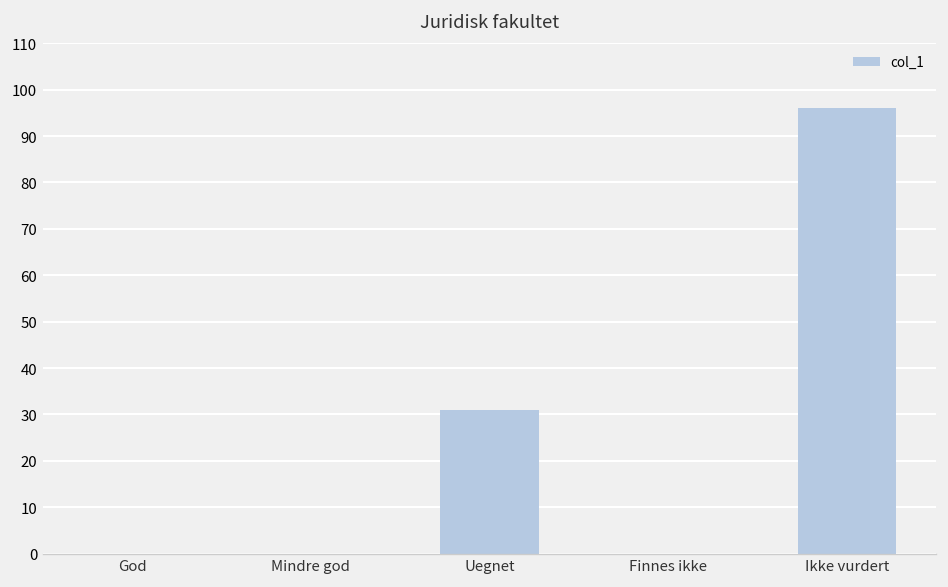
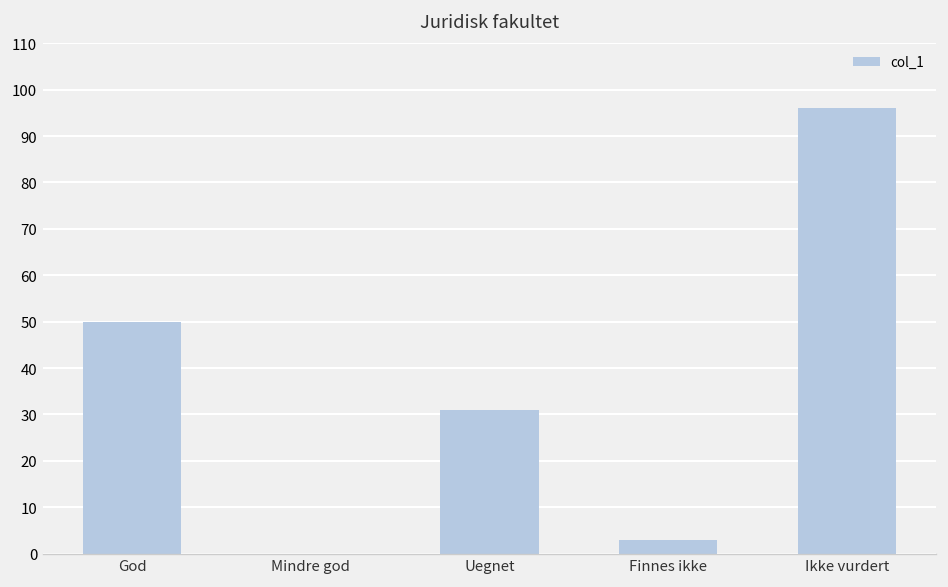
God: 0 -> 50
Finnes ikke: 0 -> 3
